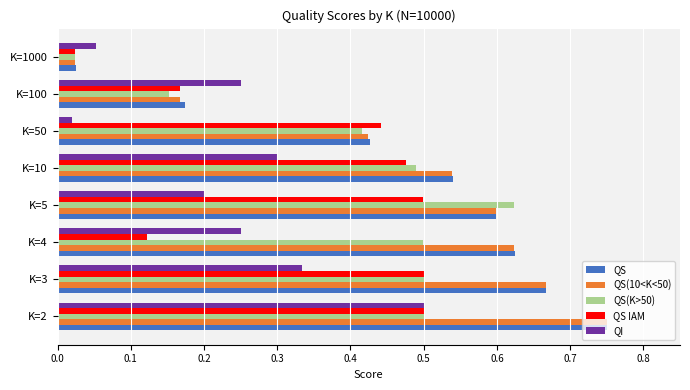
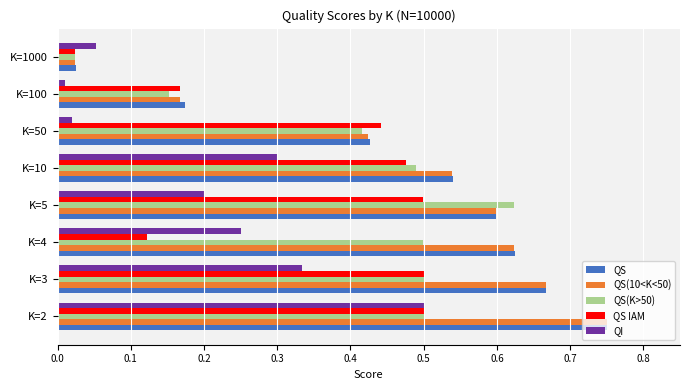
QI, K=100: 0.25 -> 0.01
